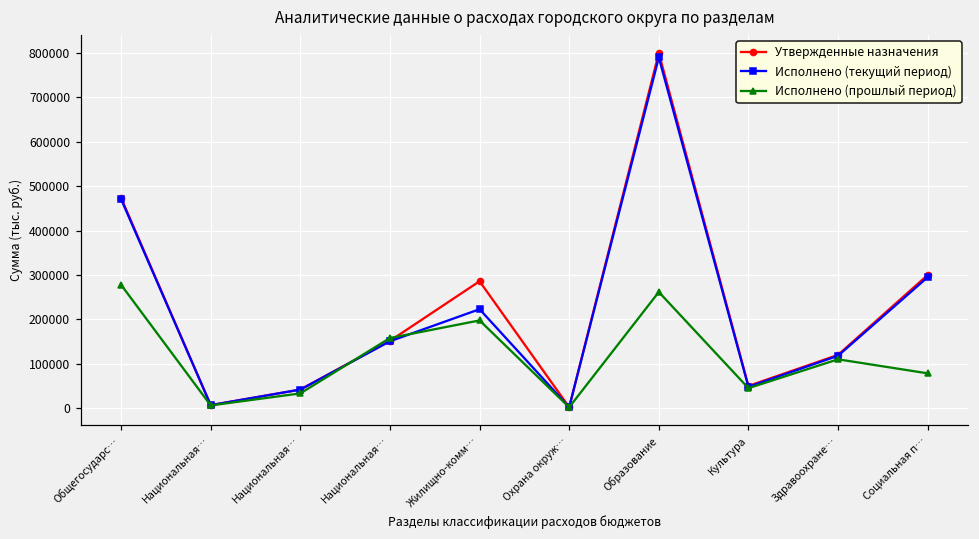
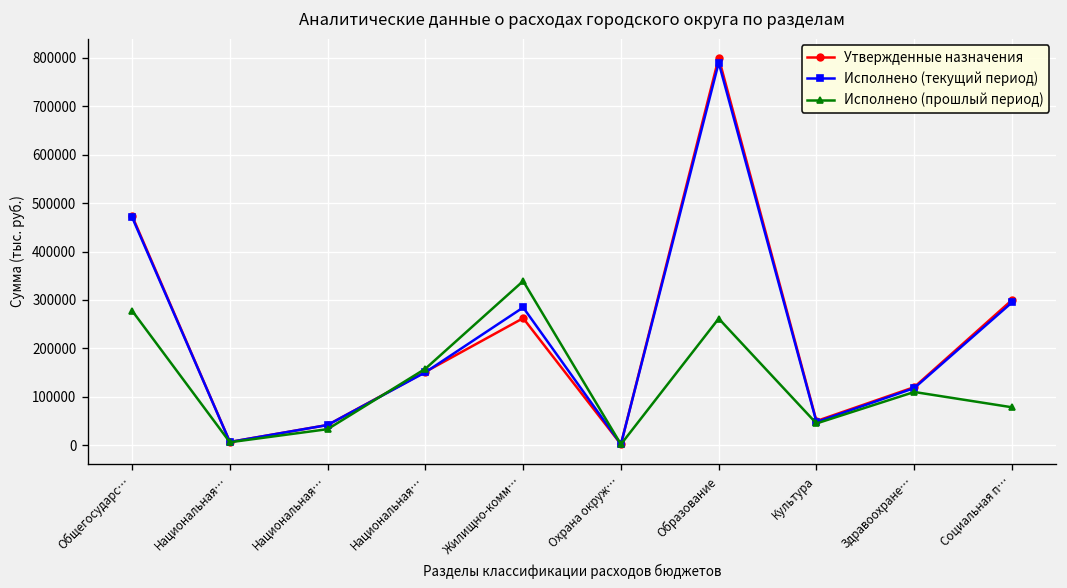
Утвержденные назначения, Жилищно-комм…: 290000 -> 260000
Исполнено (текущий период), Жилищно-комм…: 220000 -> 280000
Исполнено (прошлый период), Жилищно-комм…: 200000 -> 340000
